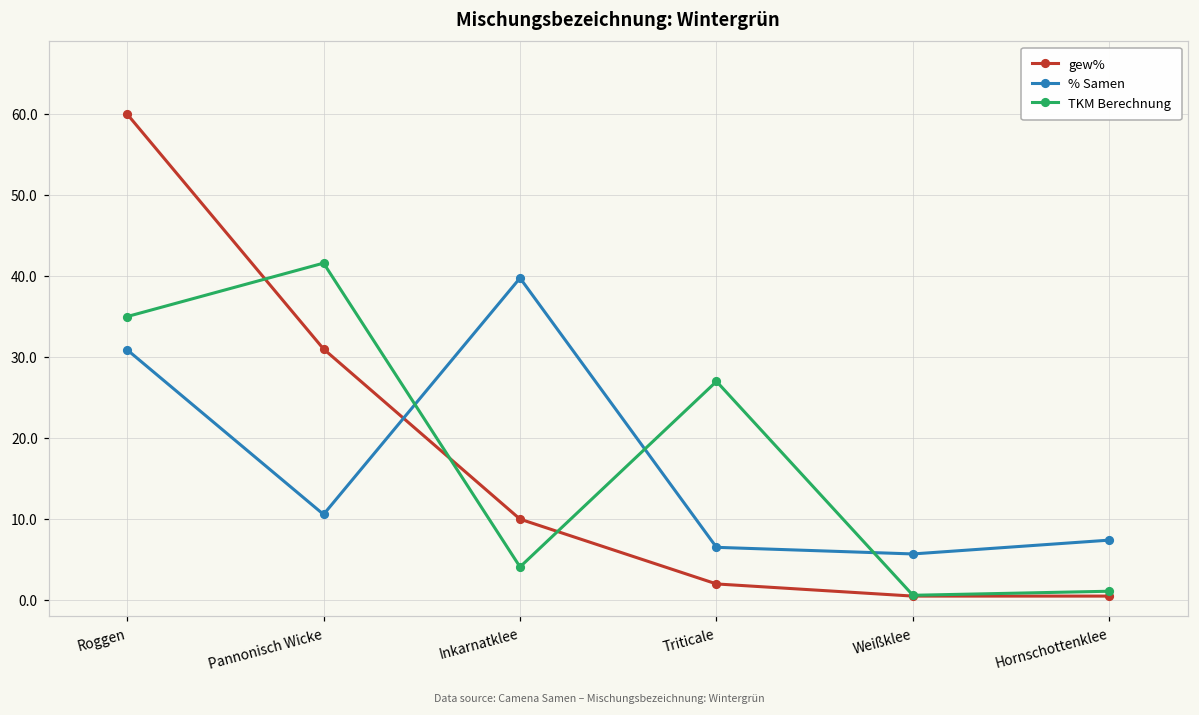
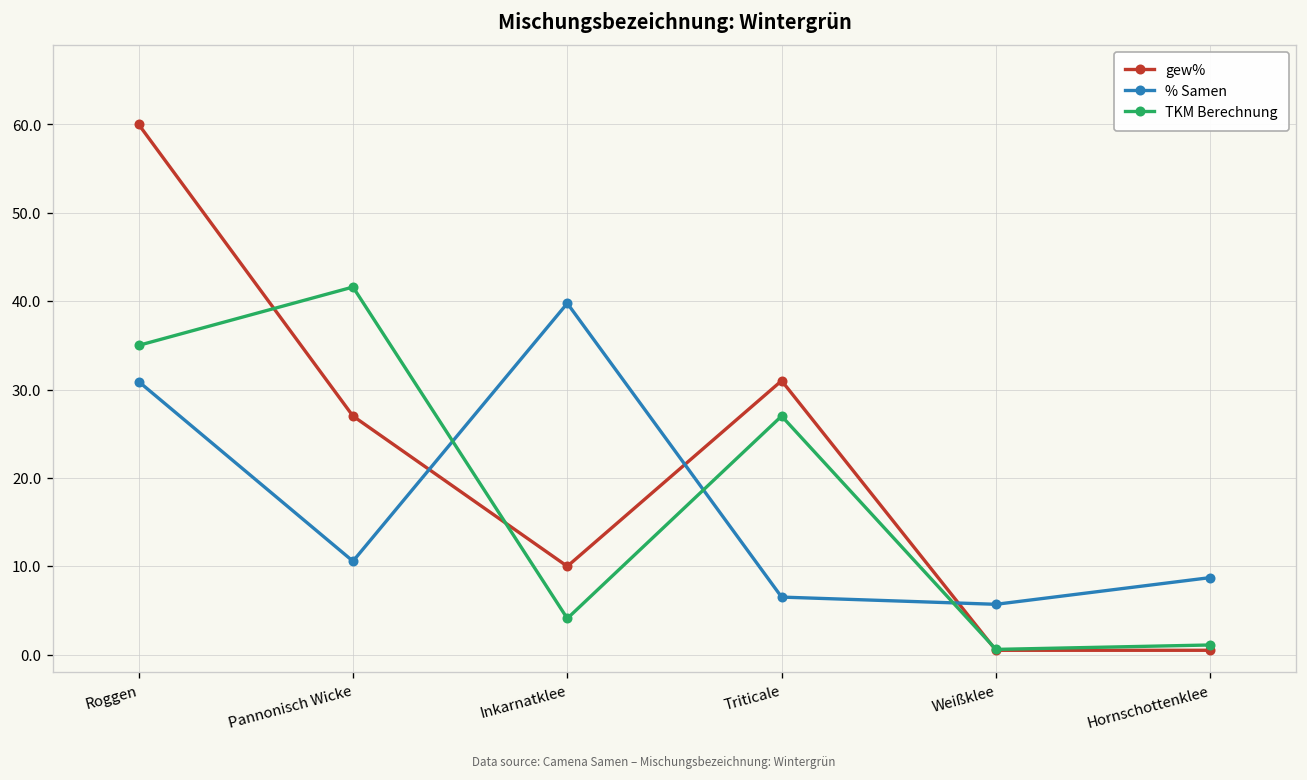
gew%, Pannonisch Wicke: 31 -> 27
gew%, Triticale: 2 -> 31
% Samen, Hornschottenklee: 7 -> 9
